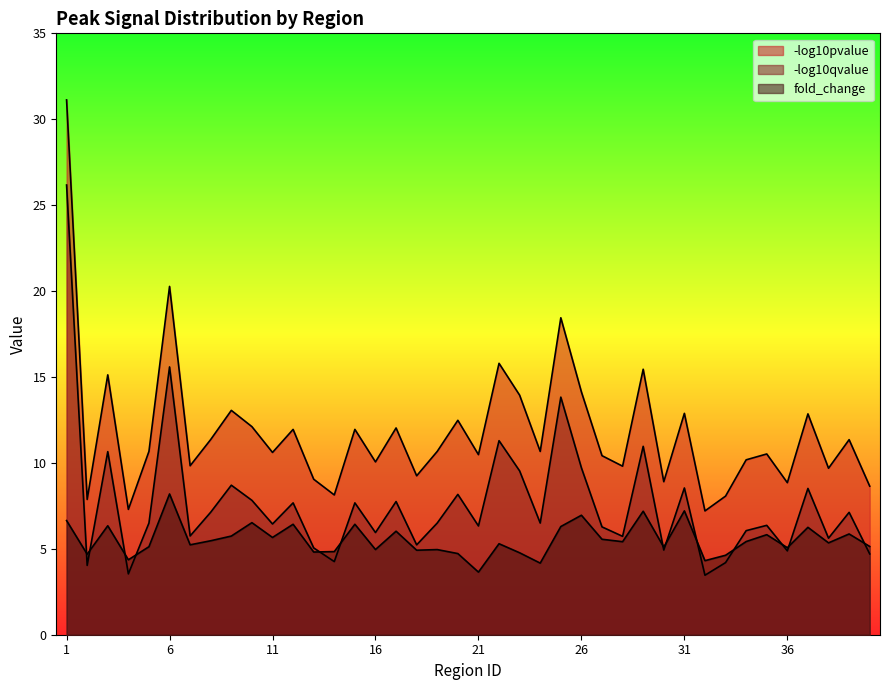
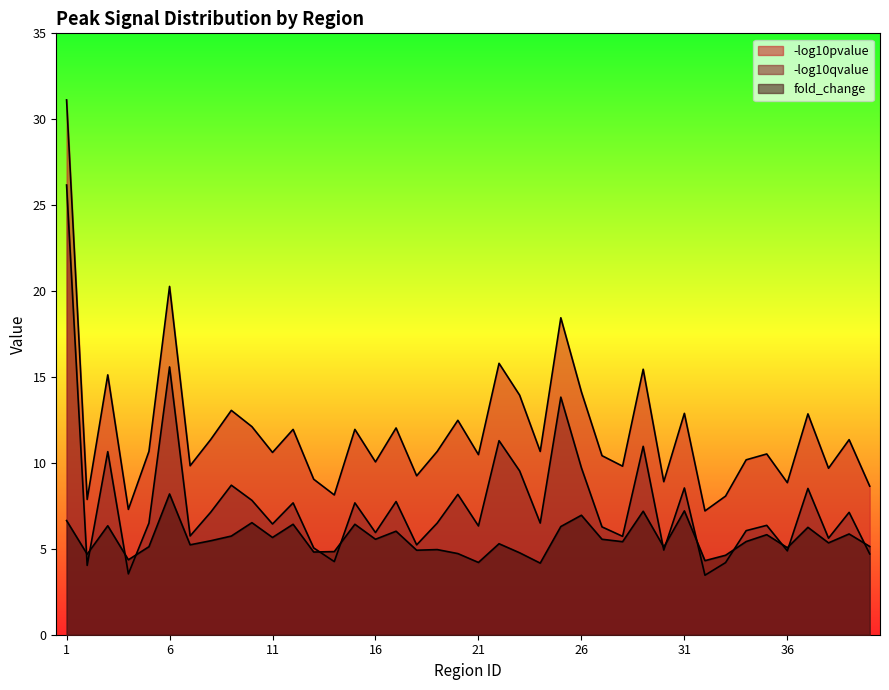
fold_change, 16: 5.0 -> 5.6
fold_change, 21: 3.6 -> 4.2
